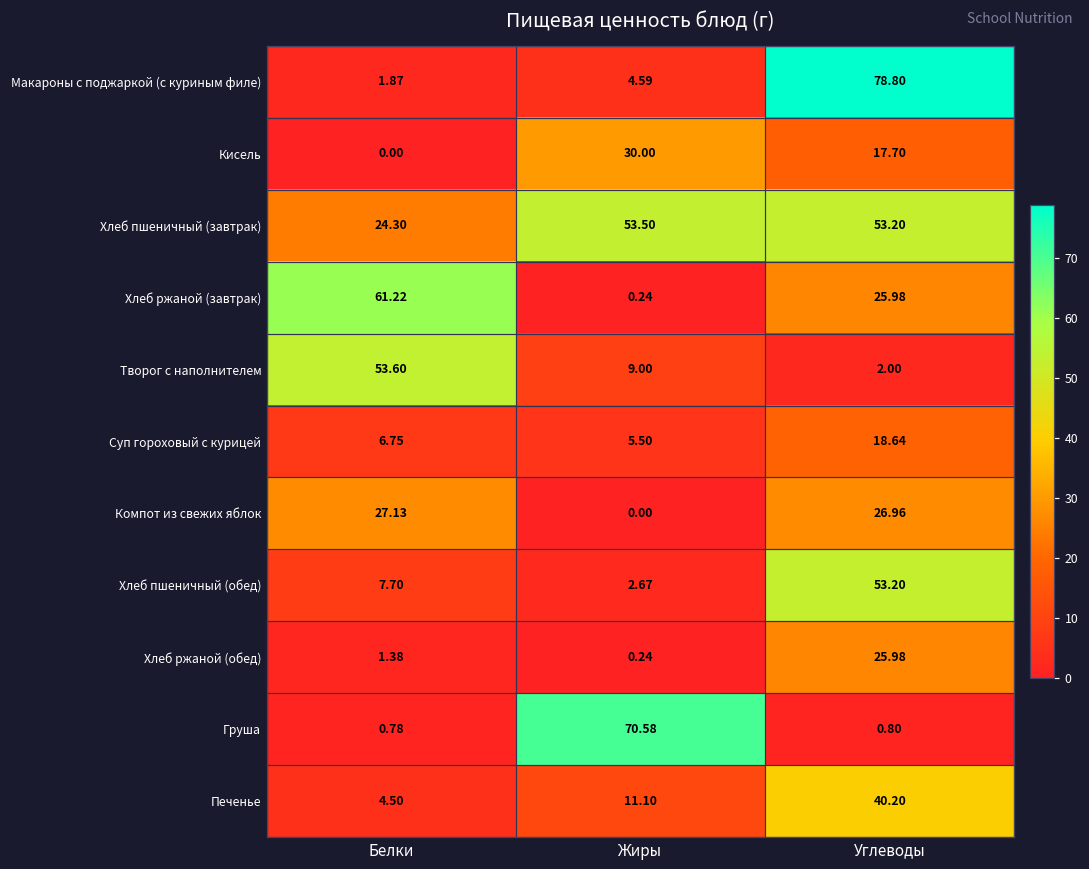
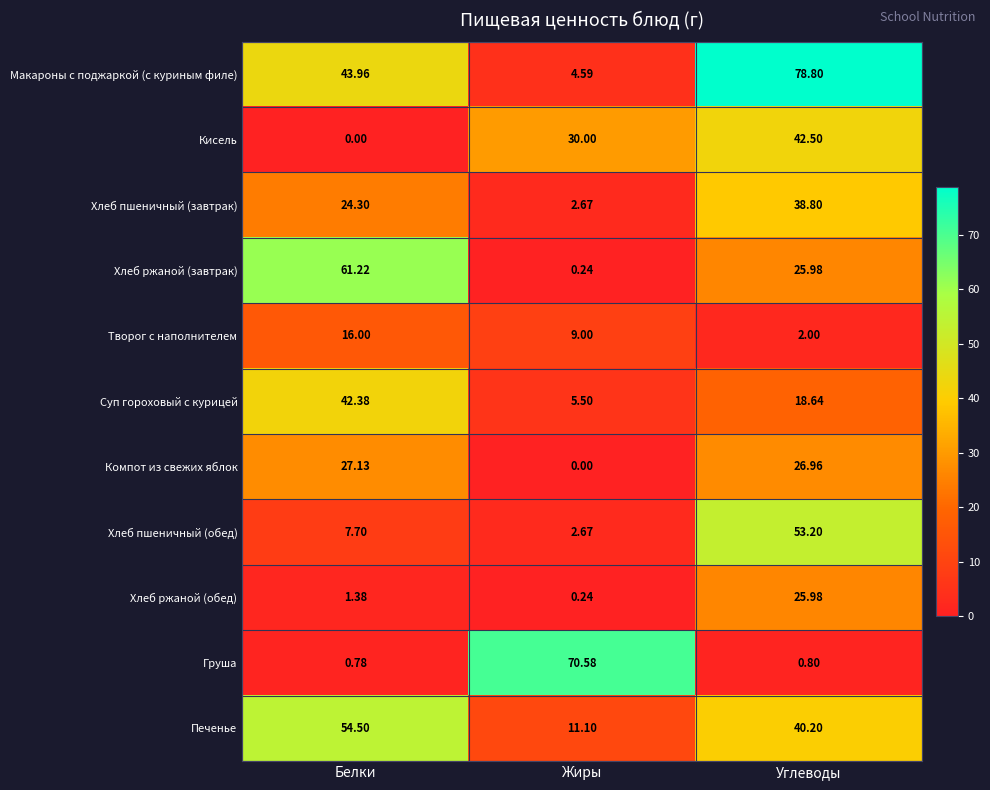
Макароны с поджаркой (с куриным филе), Белки: 1.87 -> 43.96
Кисель, Углеводы: 17.70 -> 42.50
Хлеб пшеничный (завтрак), Жиры: 53.50 -> 2.67
Хлеб пшеничный (завтрак), Углеводы: 53.20 -> 38.80
Творог с наполнителем, Белки: 53.60 -> 16.00
Суп гороховый с курицей, Белки: 6.75 -> 42.38
Печенье, Белки: 4.50 -> 54.50
